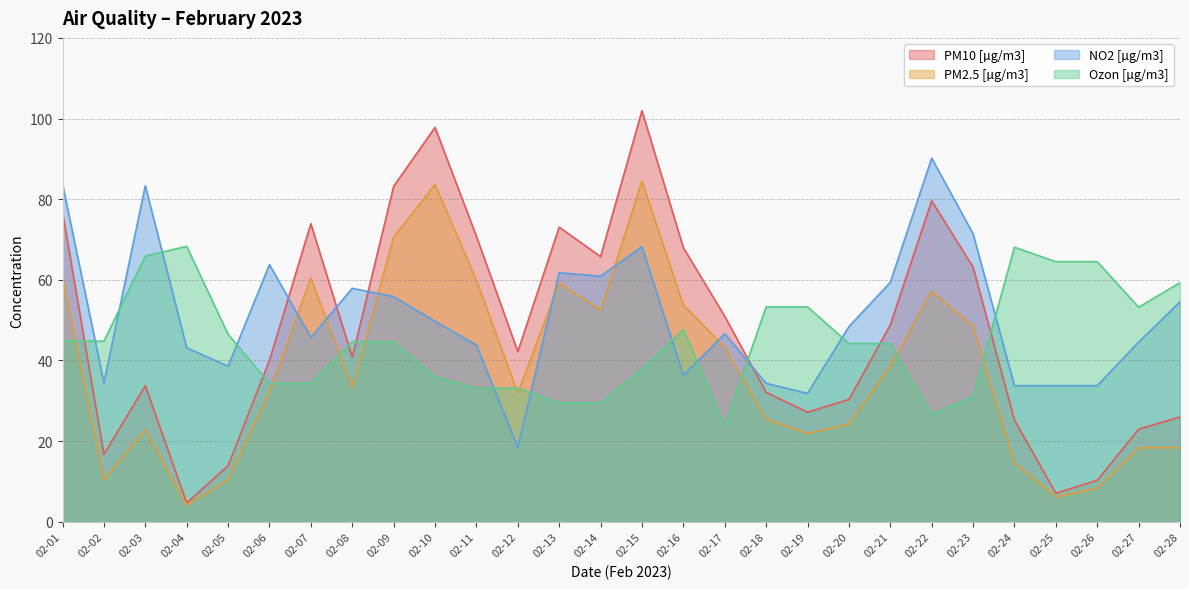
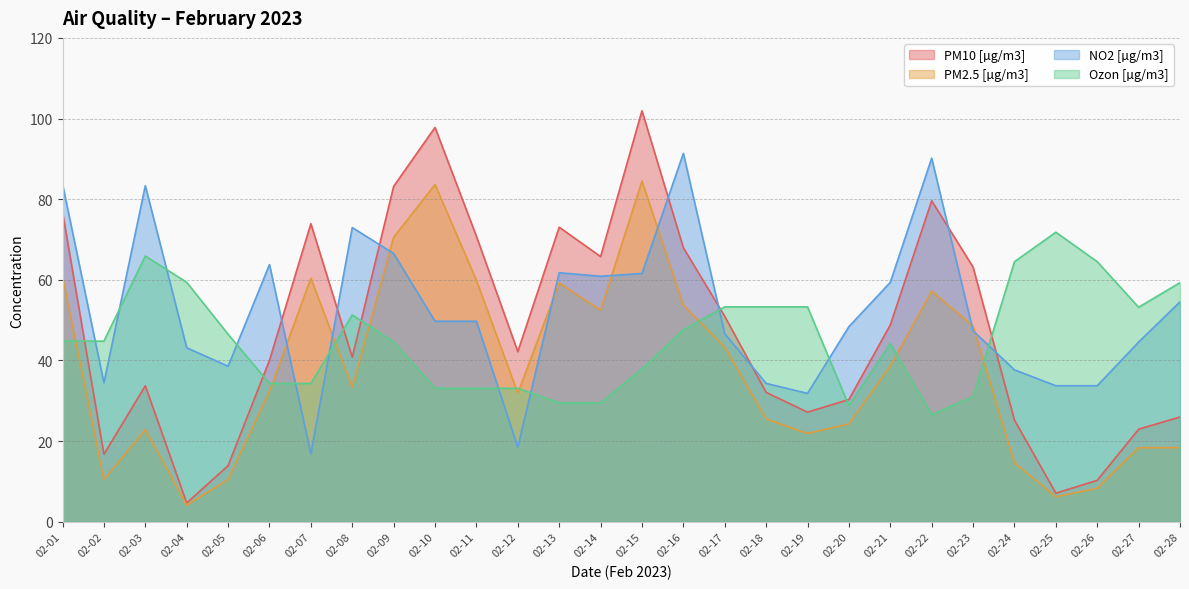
Ozon [µg/m3], 02-04: 68 -> 59
NO2 [µg/m3], 02-07: 46 -> 17
NO2 [µg/m3], 02-08: 58 -> 73
Ozon [µg/m3], 02-08: 45 -> 51
NO2 [µg/m3], 02-09: 56 -> 67
Ozon [µg/m3], 02-10: 36 -> 33
NO2 [µg/m3], 02-11: 44 -> 50
NO2 [µg/m3], 02-15: 68 -> 62
NO2 [µg/m3], 02-16: 36 -> 91
Ozon [µg/m3], 02-17: 24 -> 53
Ozon [µg/m3], 02-20: 44 -> 29
NO2 [µg/m3], 02-23: 71 -> 47
NO2 [µg/m3], 02-24: 34 -> 38
Ozon [µg/m3], 02-24: 68 -> 65
Ozon [µg/m3], 02-25: 65 -> 72
